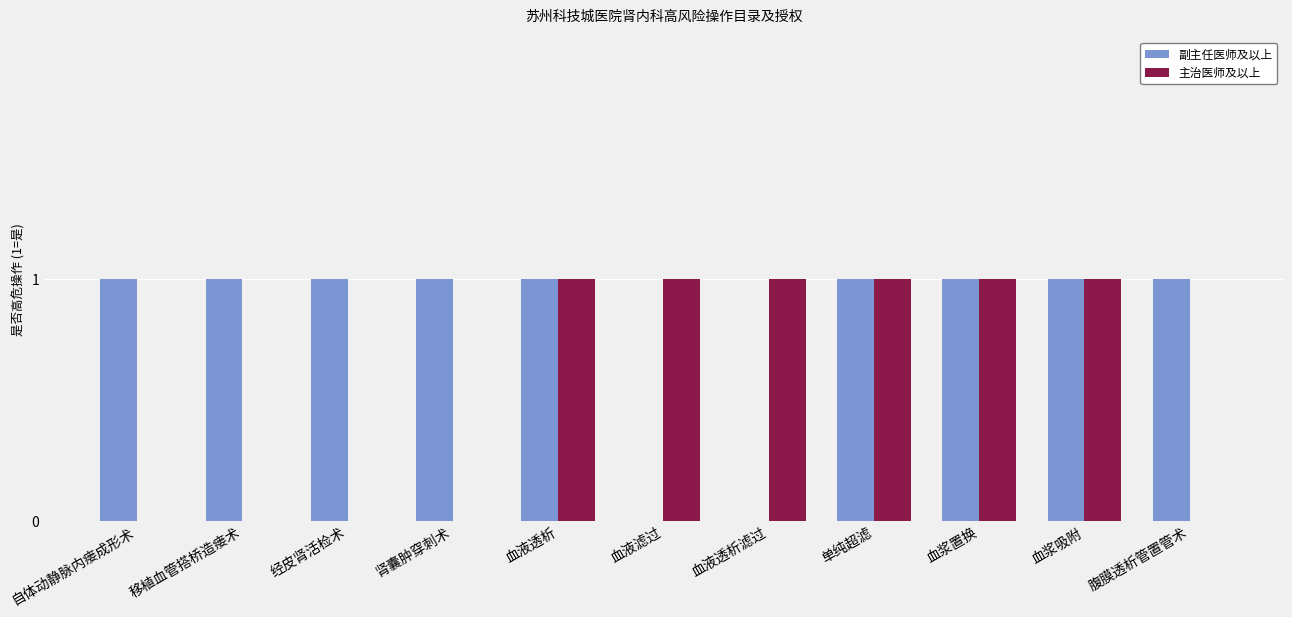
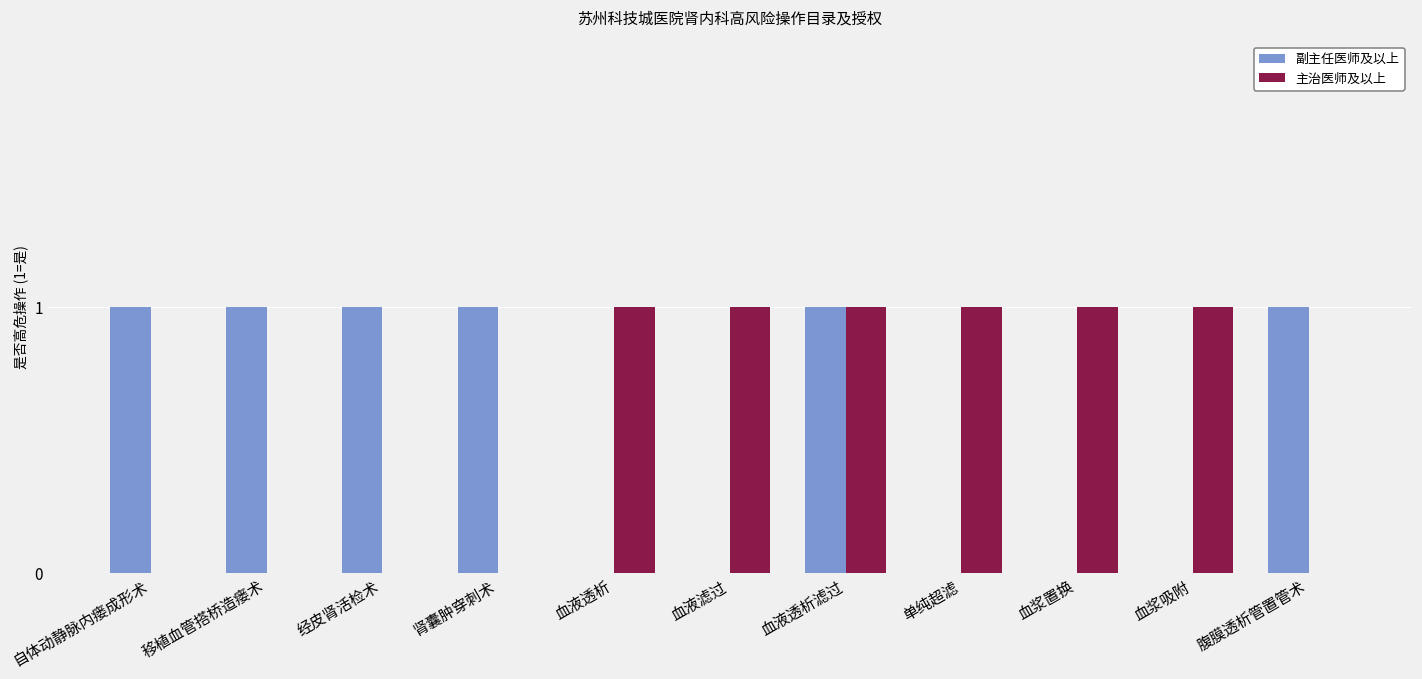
副主任医师及以上, 血液透析: 1 -> 0
副主任医师及以上, 血液透析滤过: 0 -> 1
副主任医师及以上, 单纯超滤: 1 -> 0
副主任医师及以上, 血浆置换: 1 -> 0
副主任医师及以上, 血浆吸附: 1 -> 0
